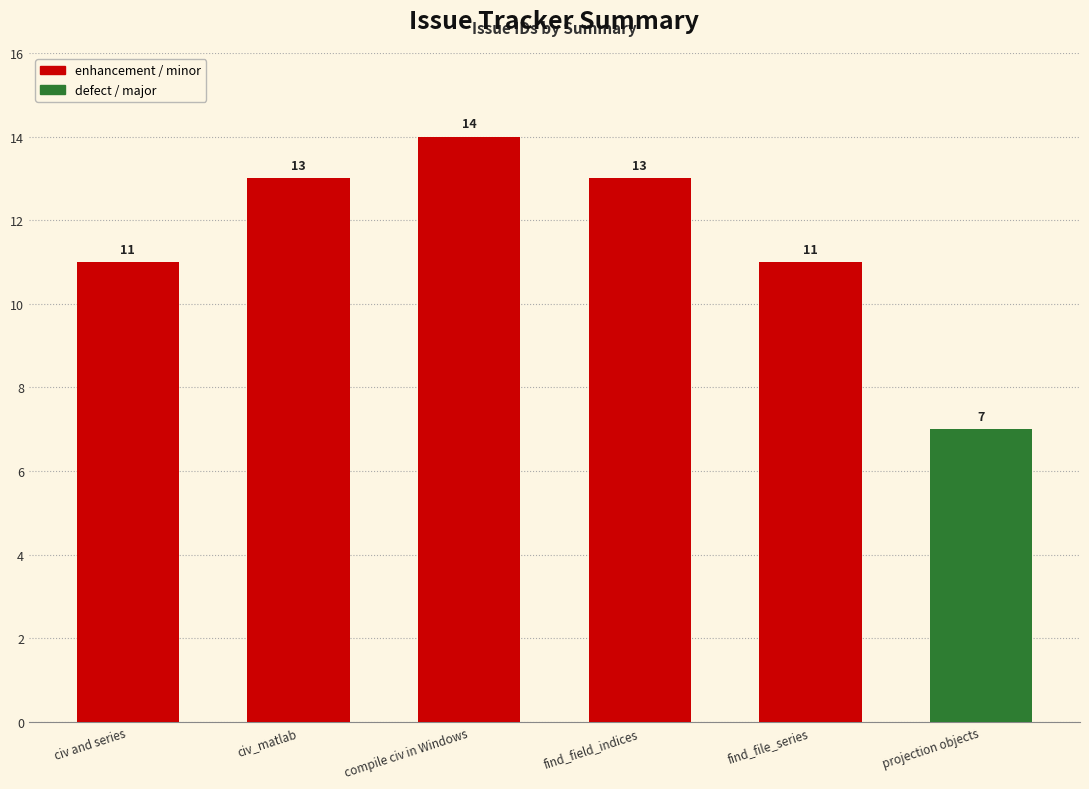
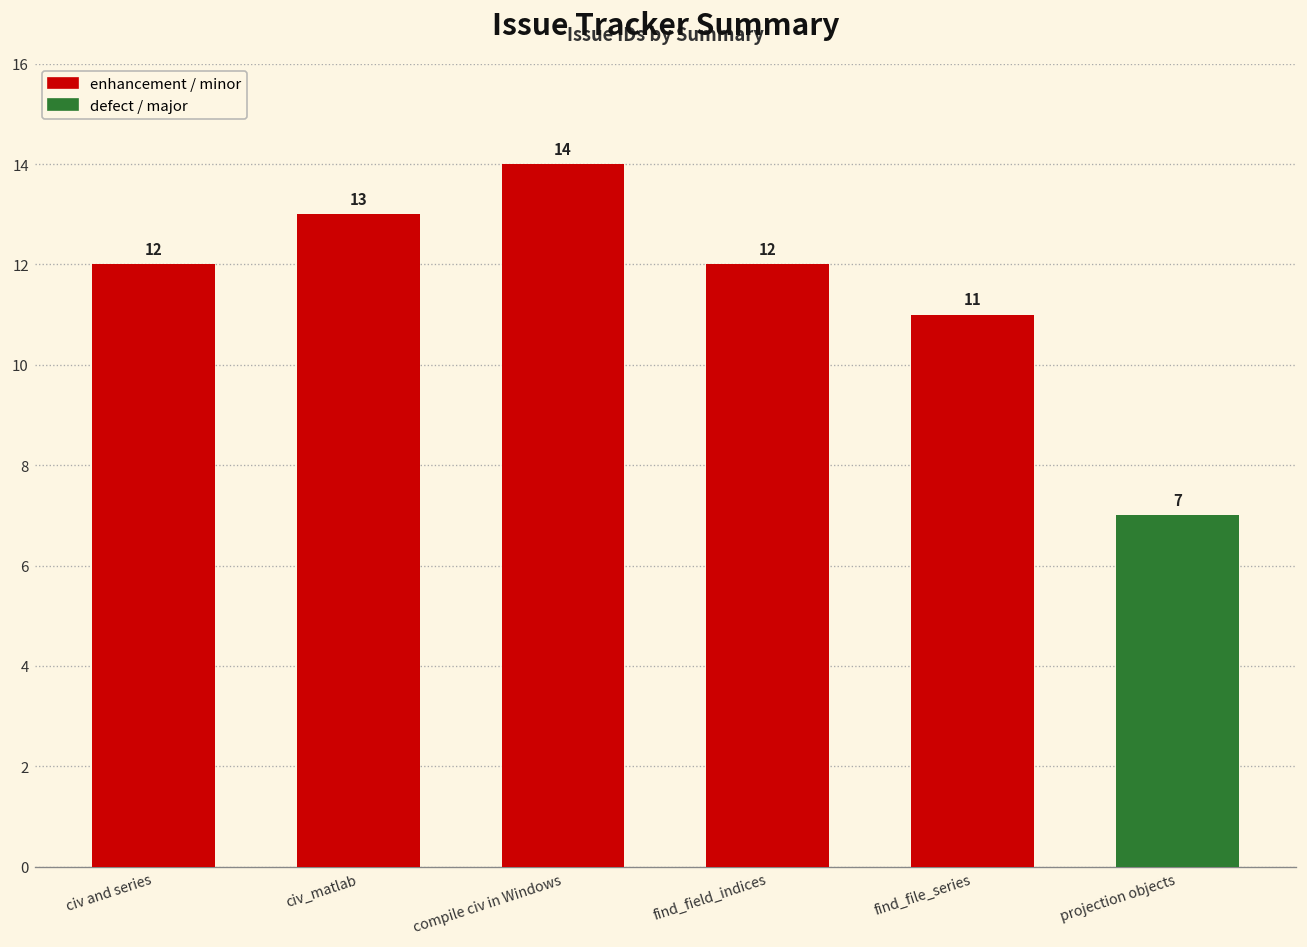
civ and series: 11 -> 12
find_field_indices: 13 -> 12
